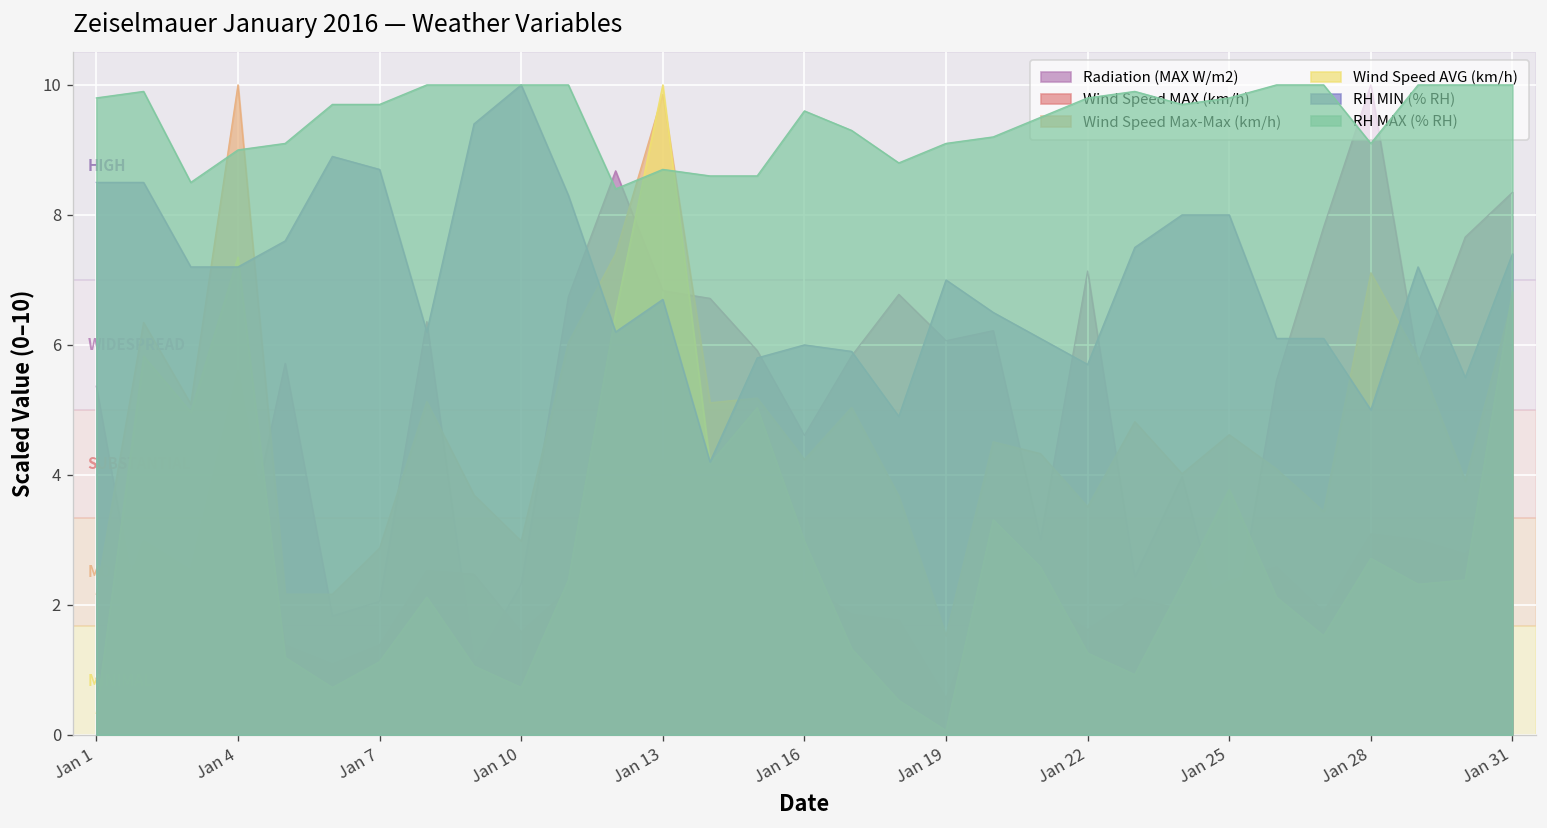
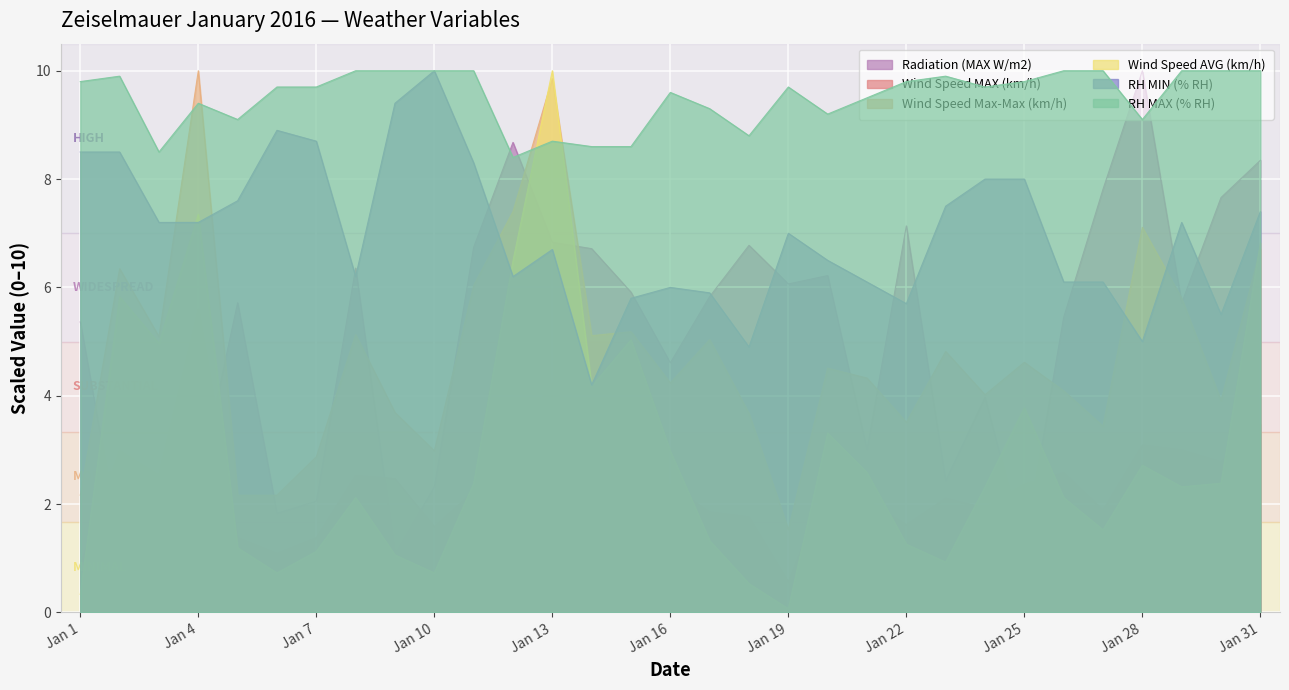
RH MAX (% RH), Jan 4: 9.0 -> 9.4
RH MAX (% RH), Jan 19: 9.1 -> 9.7
